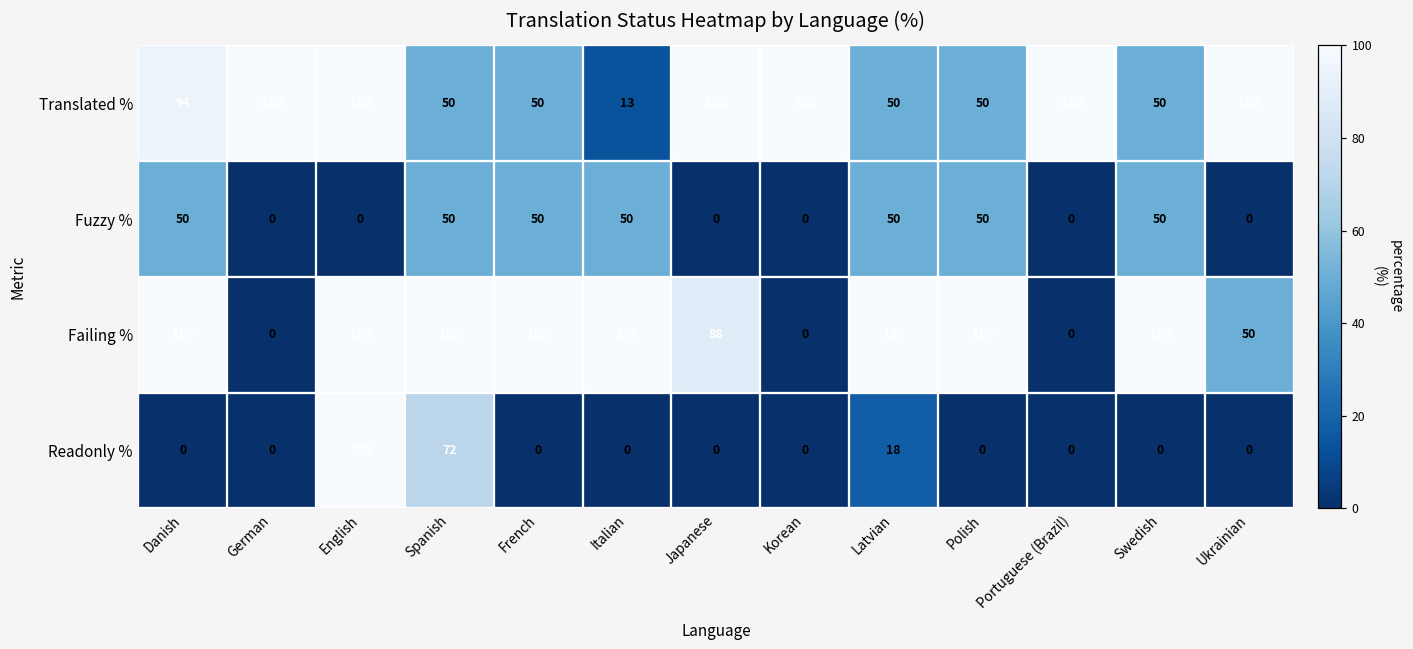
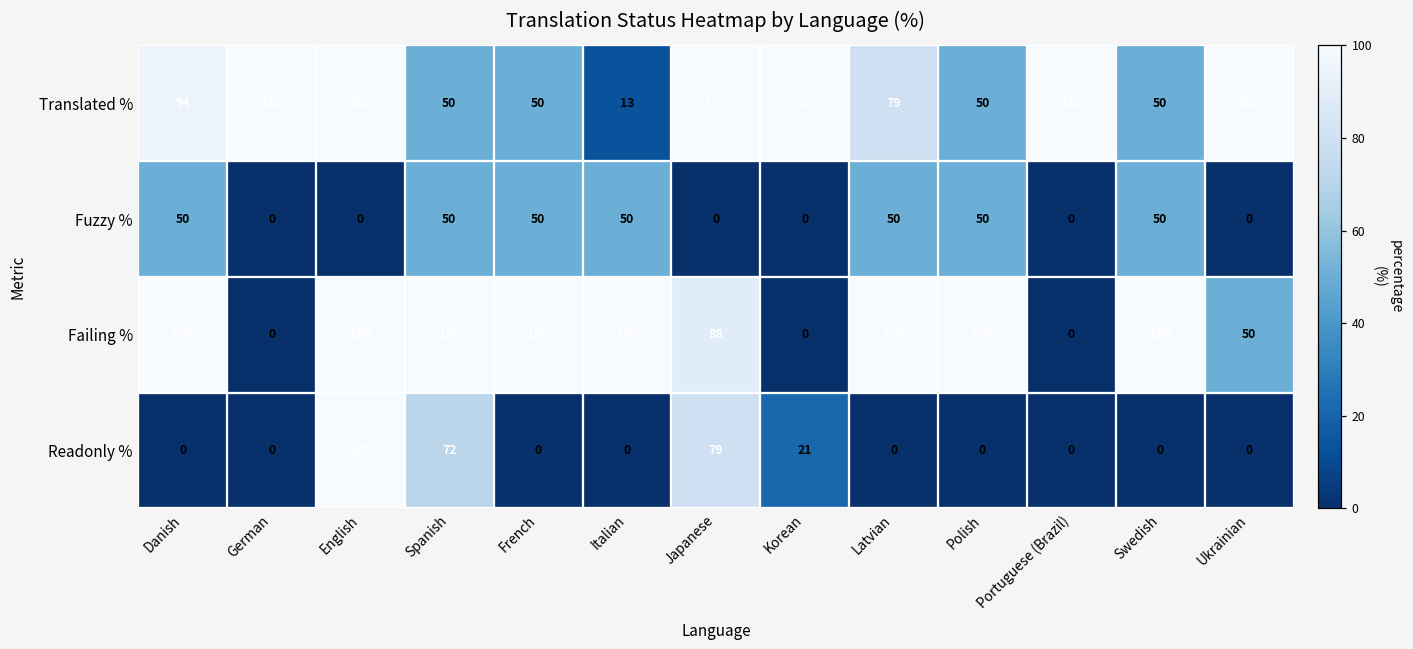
Translated %, Latvian: 50 -> 79
Readonly %, Japanese: 0 -> 79
Readonly %, Korean: 0 -> 21
Readonly %, Latvian: 18 -> 0
